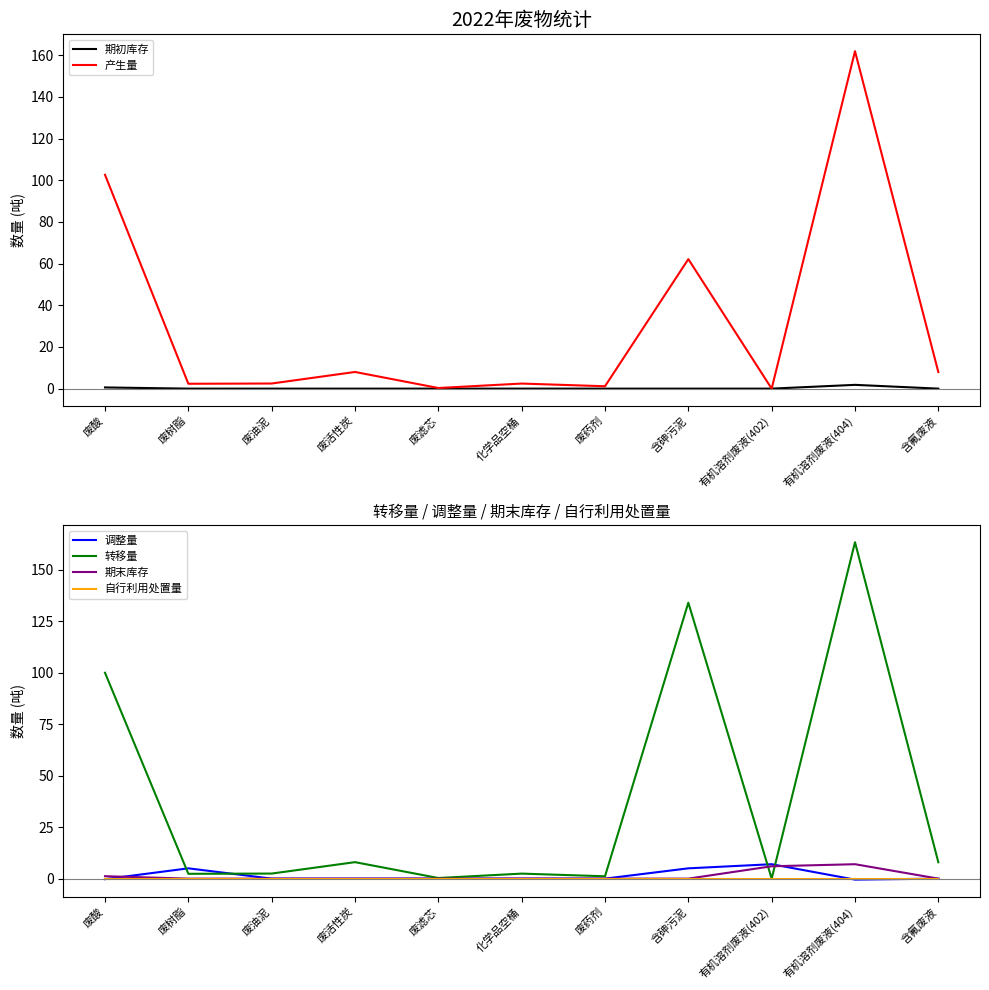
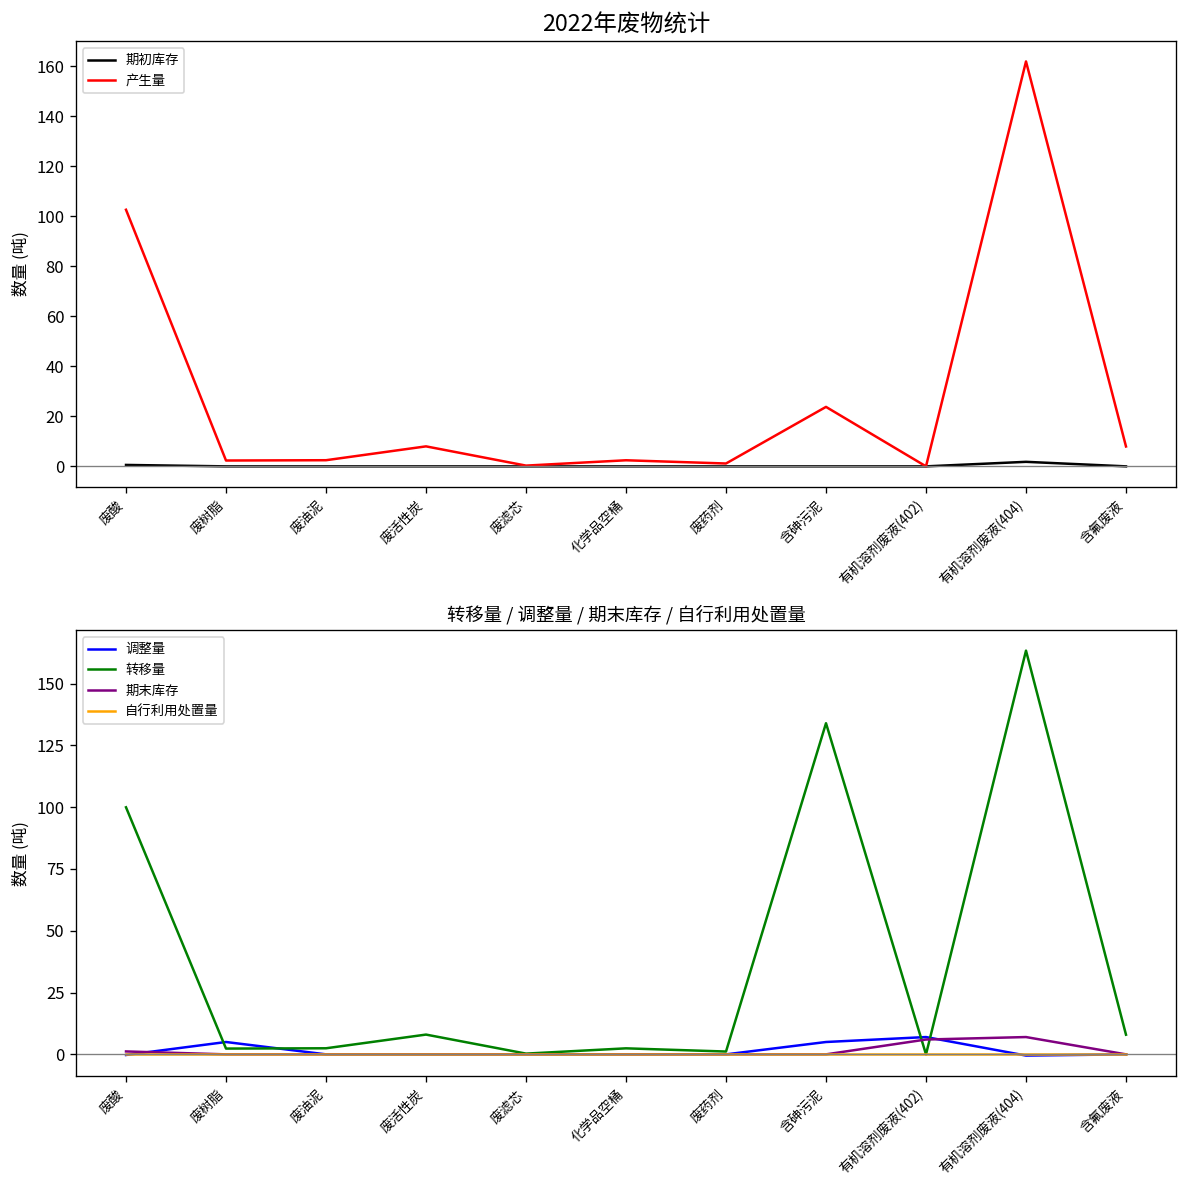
2022年废物统计, 产生量, 含砷污泥: 62 -> 24
